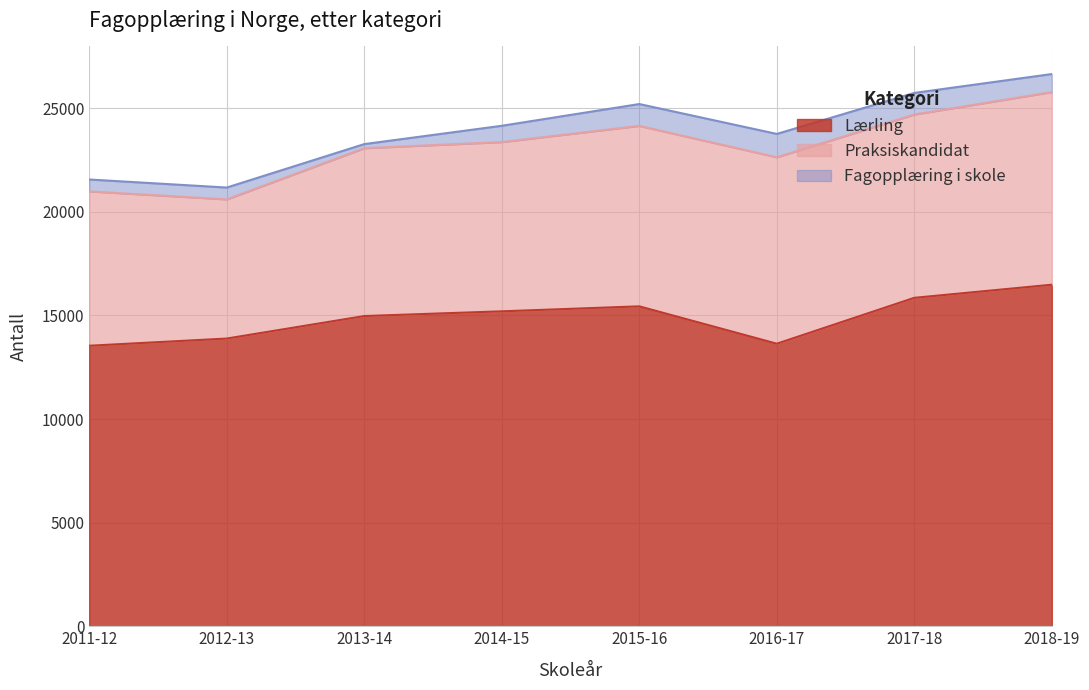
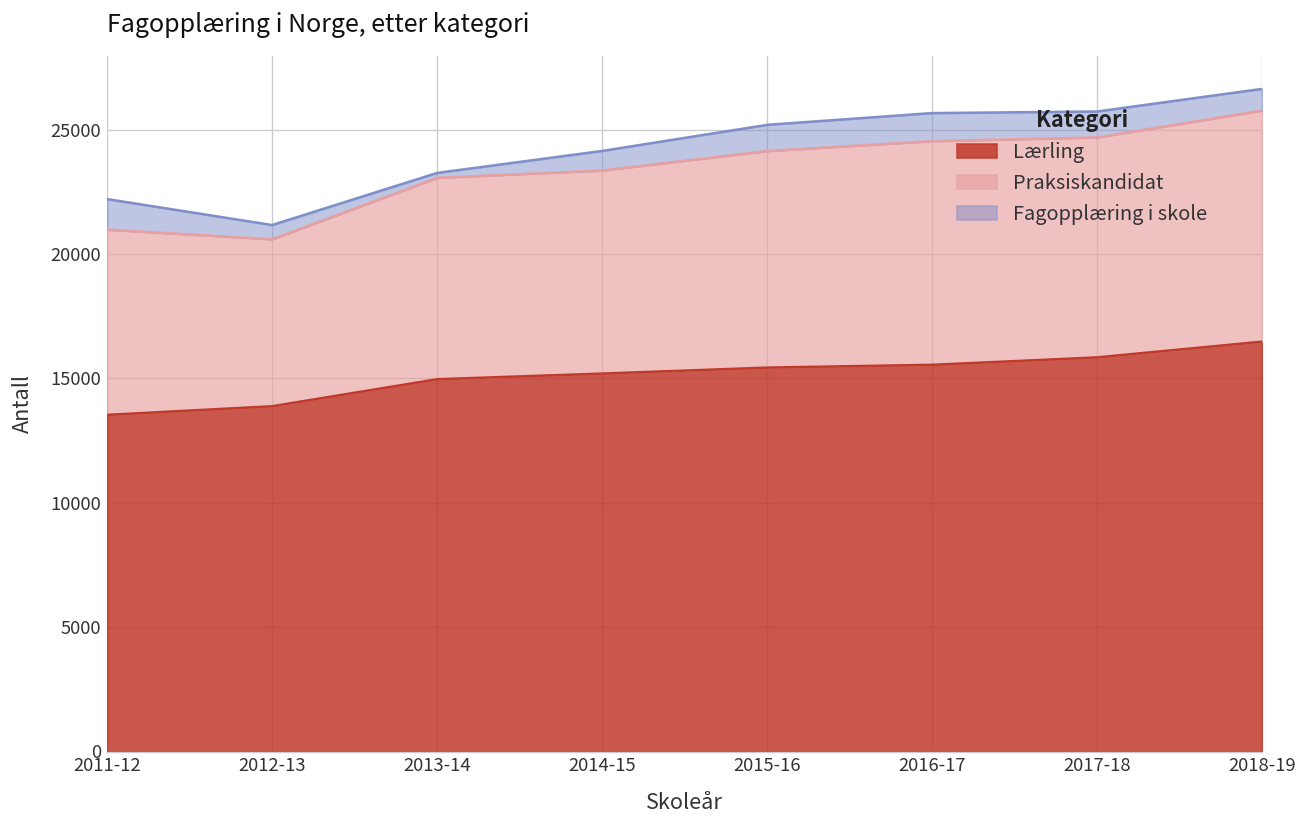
Fagopplæring i skole, 2011-12: 600 -> 1200
Lærling, 2016-17: 13600 -> 15500
